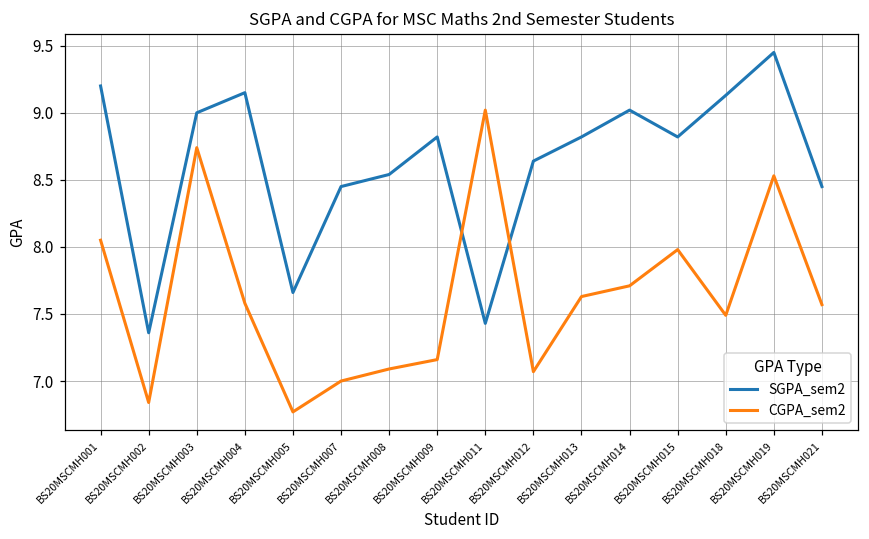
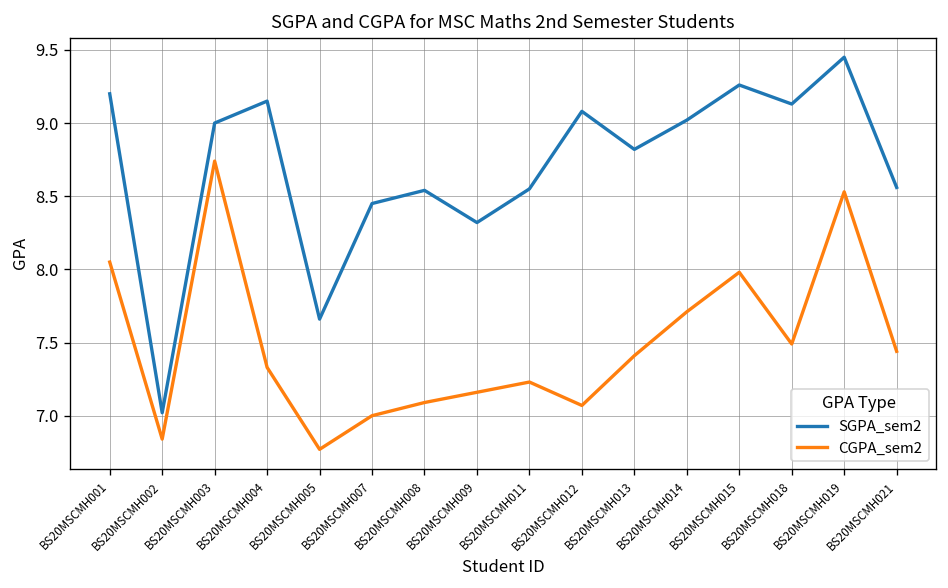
SGPA_sem2, BS20MSCMH002: 7.36 -> 7.02
CGPA_sem2, BS20MSCMH004: 7.58 -> 7.33
SGPA_sem2, BS20MSCMH009: 8.82 -> 8.32
SGPA_sem2, BS20MSCMH011: 7.43 -> 8.55
CGPA_sem2, BS20MSCMH011: 9.02 -> 7.23
SGPA_sem2, BS20MSCMH012: 8.64 -> 9.08
CGPA_sem2, BS20MSCMH013: 7.63 -> 7.41
SGPA_sem2, BS20MSCMH015: 8.82 -> 9.26
SGPA_sem2, BS20MSCMH021: 8.45 -> 8.56
CGPA_sem2, BS20MSCMH021: 7.57 -> 7.44
